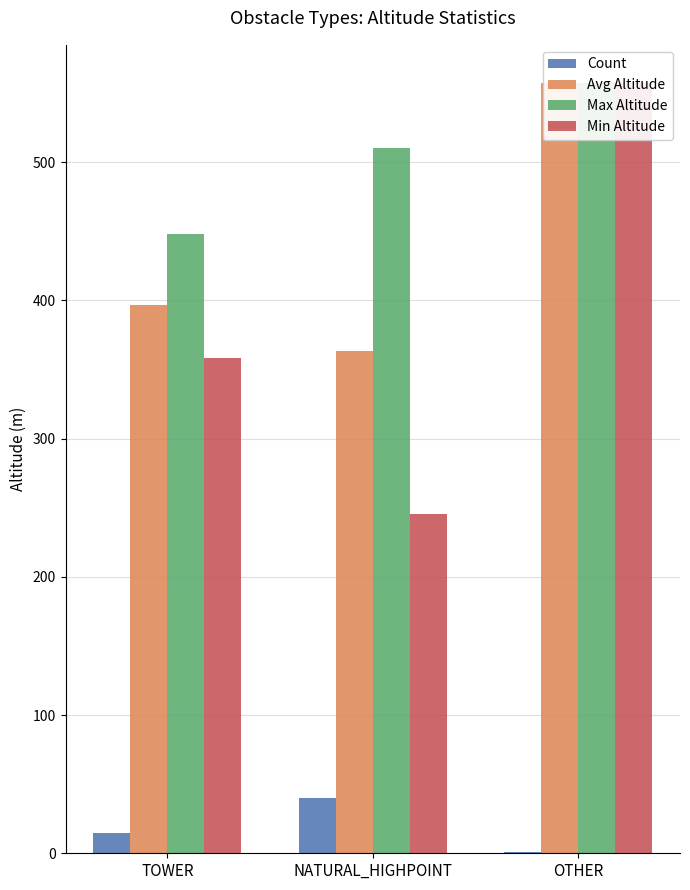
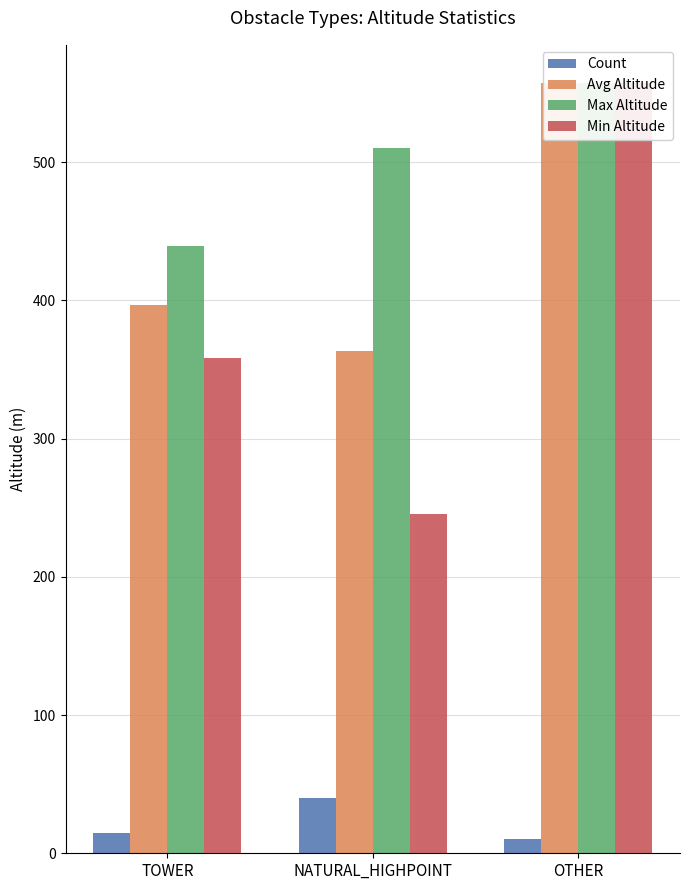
Max Altitude, TOWER: 448 -> 439
Count, OTHER: 1 -> 10
